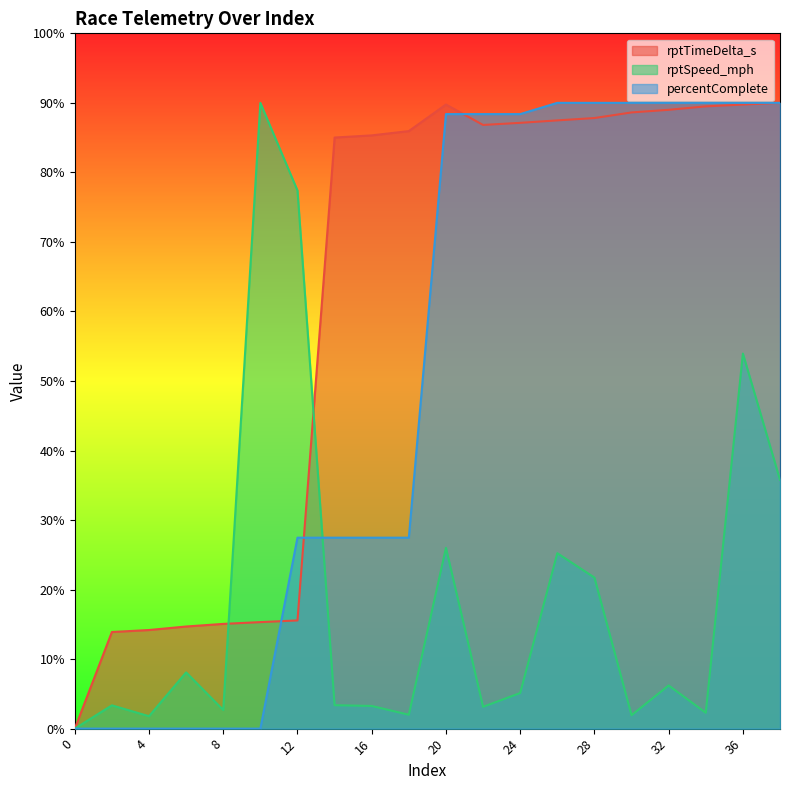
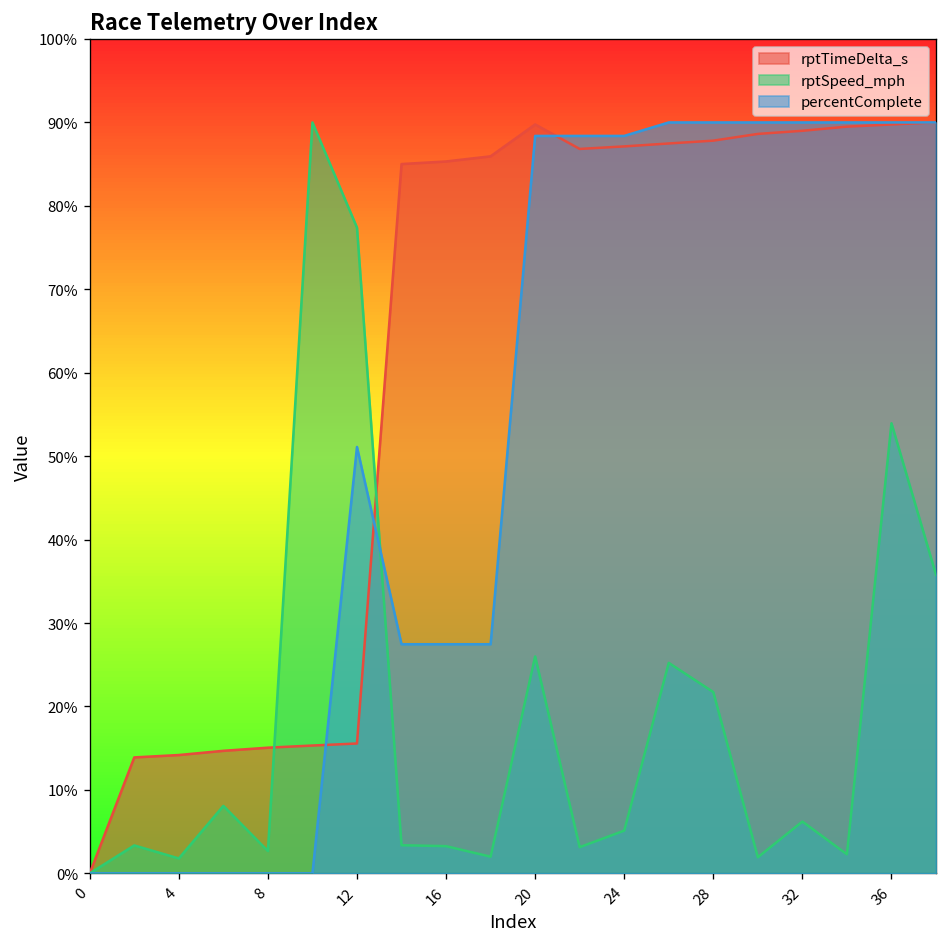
percentComplete, 12: 27% -> 51%
